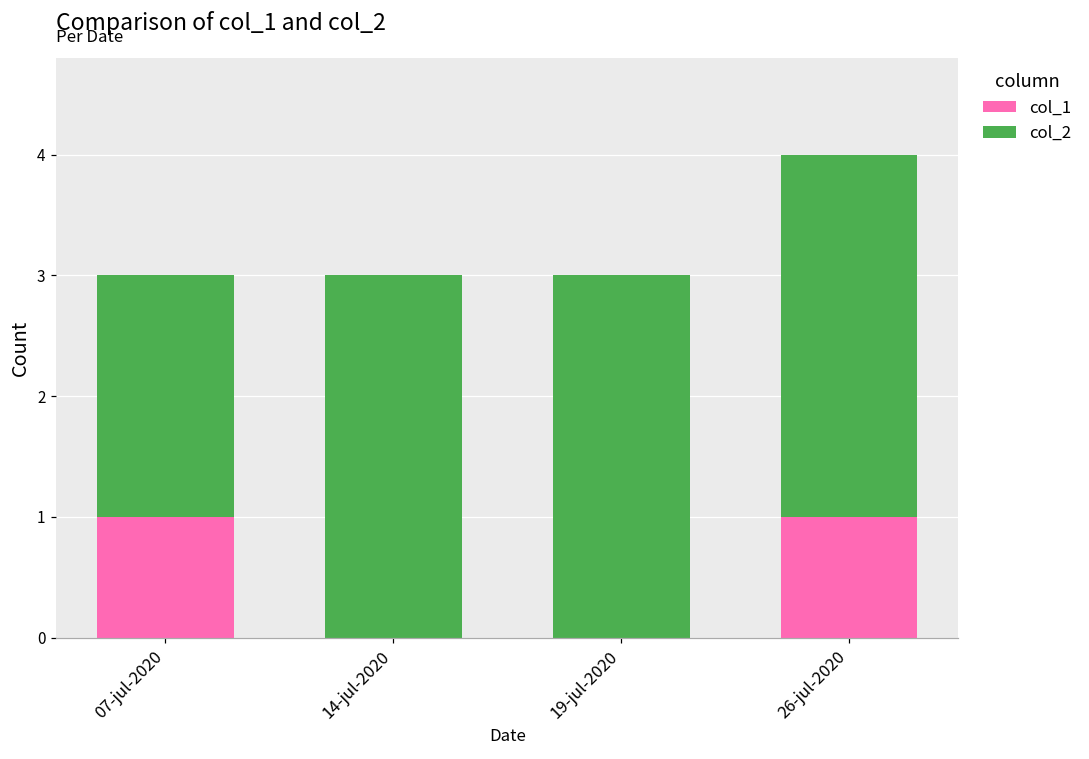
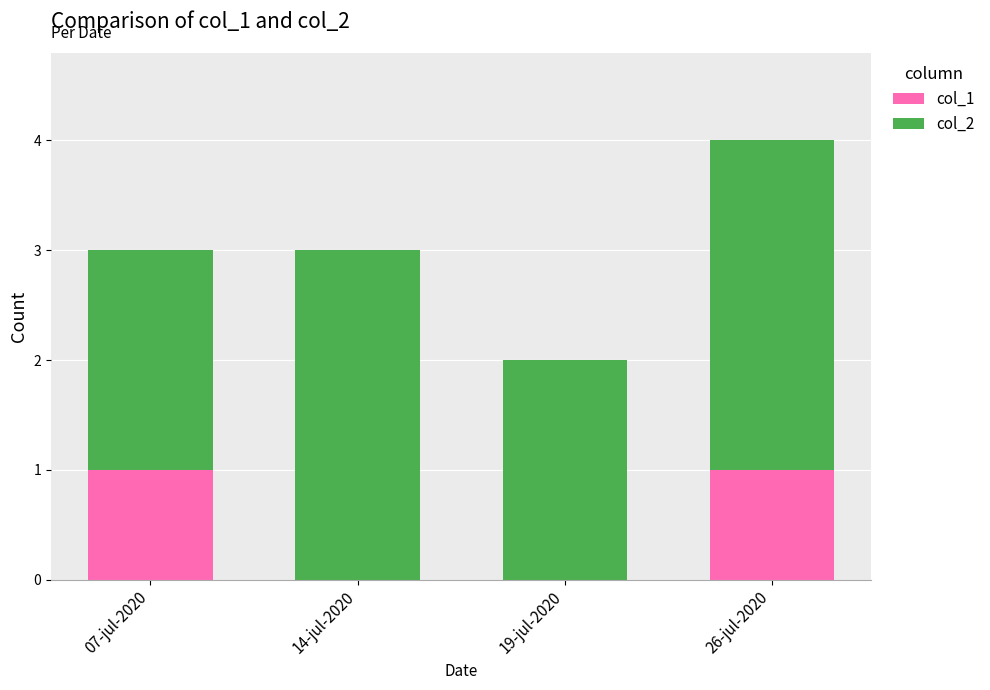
col_2, 19-jul-2020: 3 -> 2
